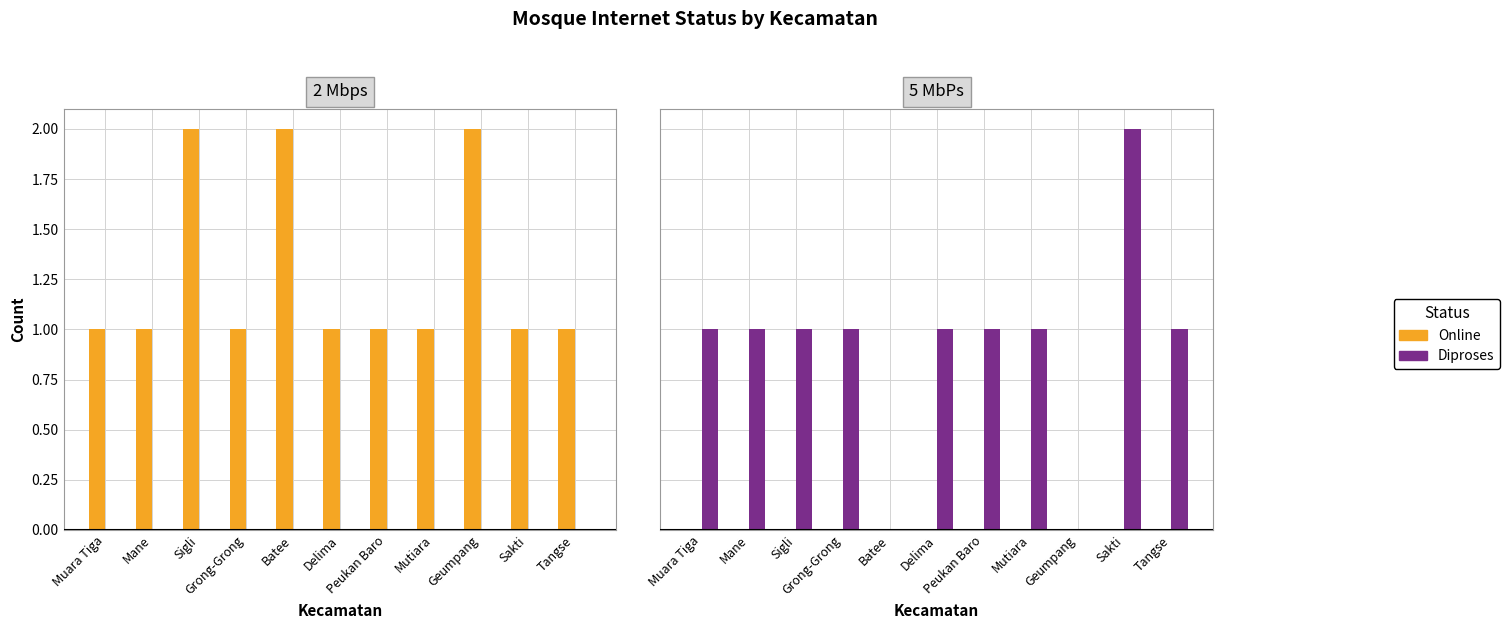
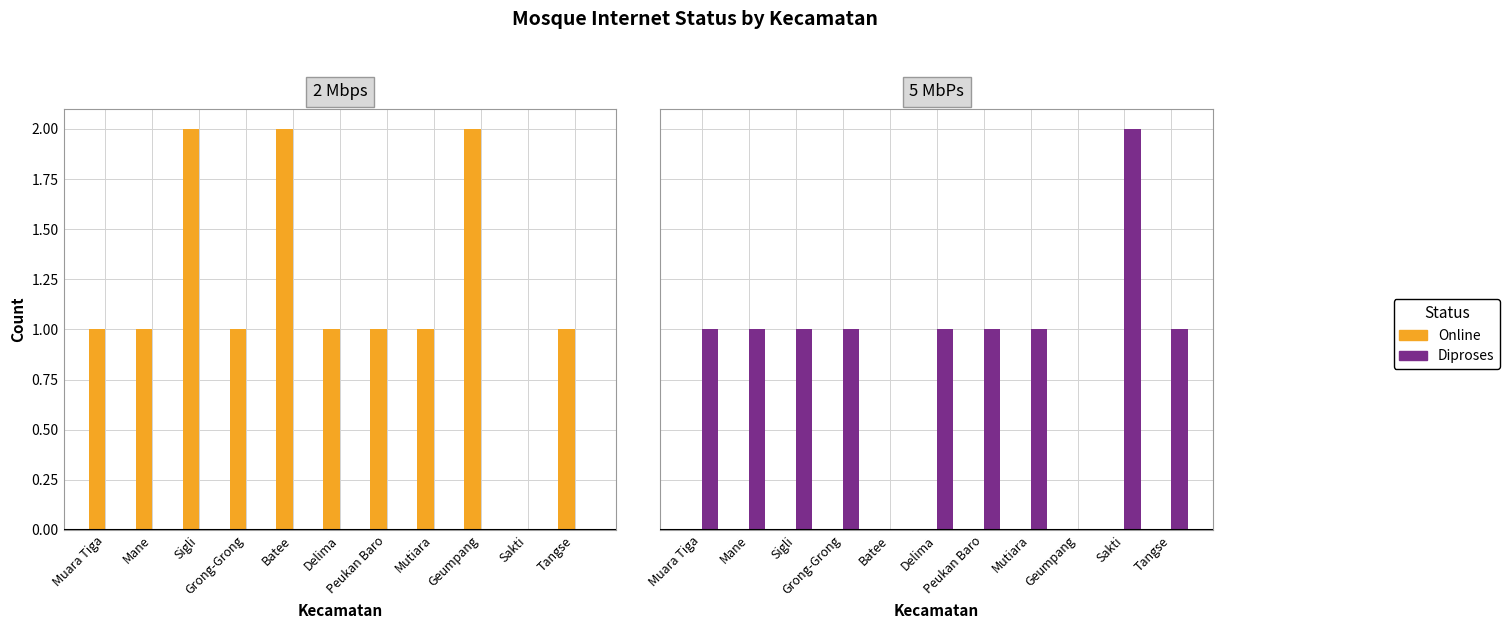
2 Mbps, Online, Sakti: 1 -> 0
